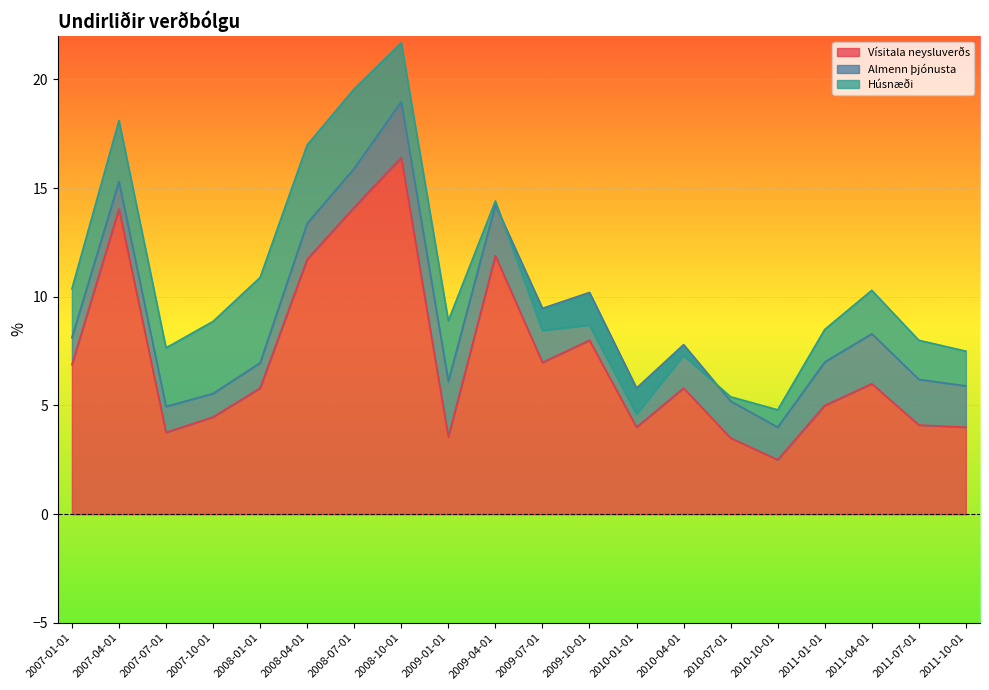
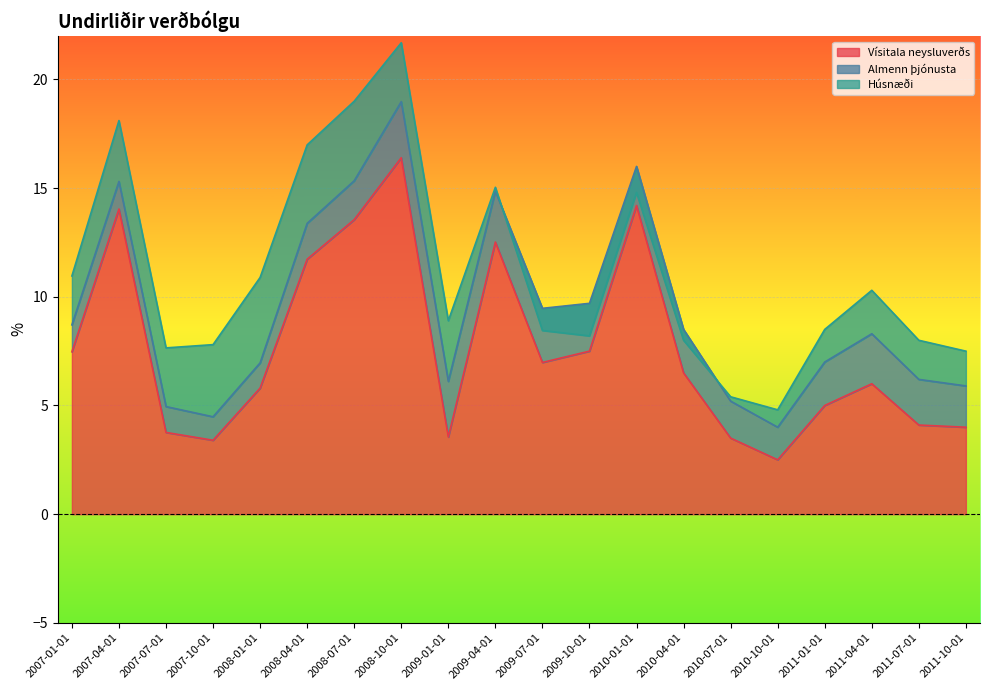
Vísitala neysluverðs, 2007-01-01: 6.9 -> 7.5
Vísitala neysluverðs, 2007-10-01: 4.5 -> 3.4
Vísitala neysluverðs, 2008-07-01: 14.1 -> 13.6
Vísitala neysluverðs, 2009-04-01: 11.9 -> 12.5
Vísitala neysluverðs, 2009-10-01: 8.0 -> 7.5
Vísitala neysluverðs, 2010-01-01: 4.0 -> 14.2
Vísitala neysluverðs, 2010-04-01: 5.8 -> 6.5
